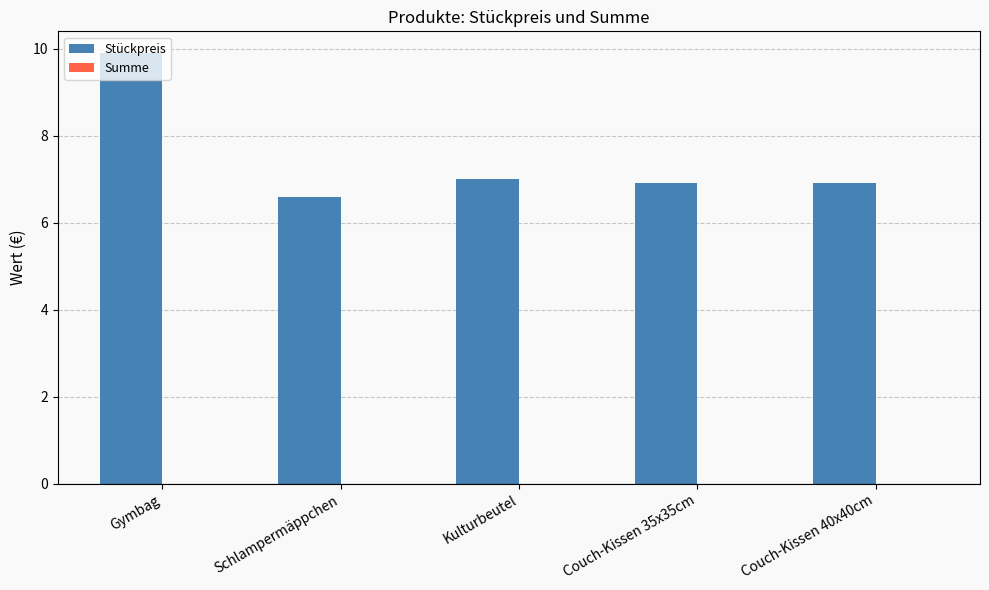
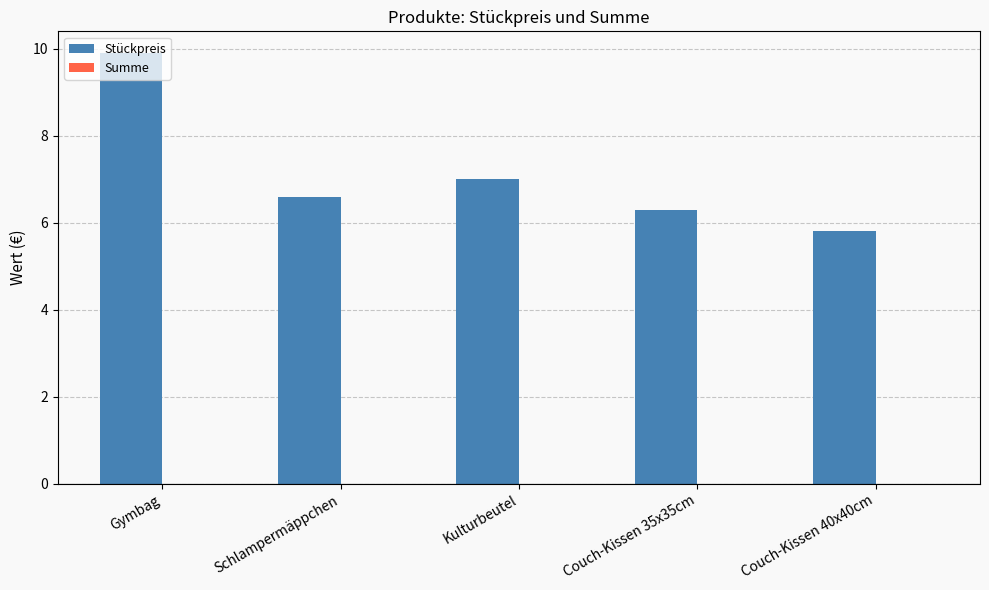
Stückpreis, Couch-Kissen 35x35cm: 6.9 -> 6.3
Stückpreis, Couch-Kissen 40x40cm: 6.9 -> 5.8
